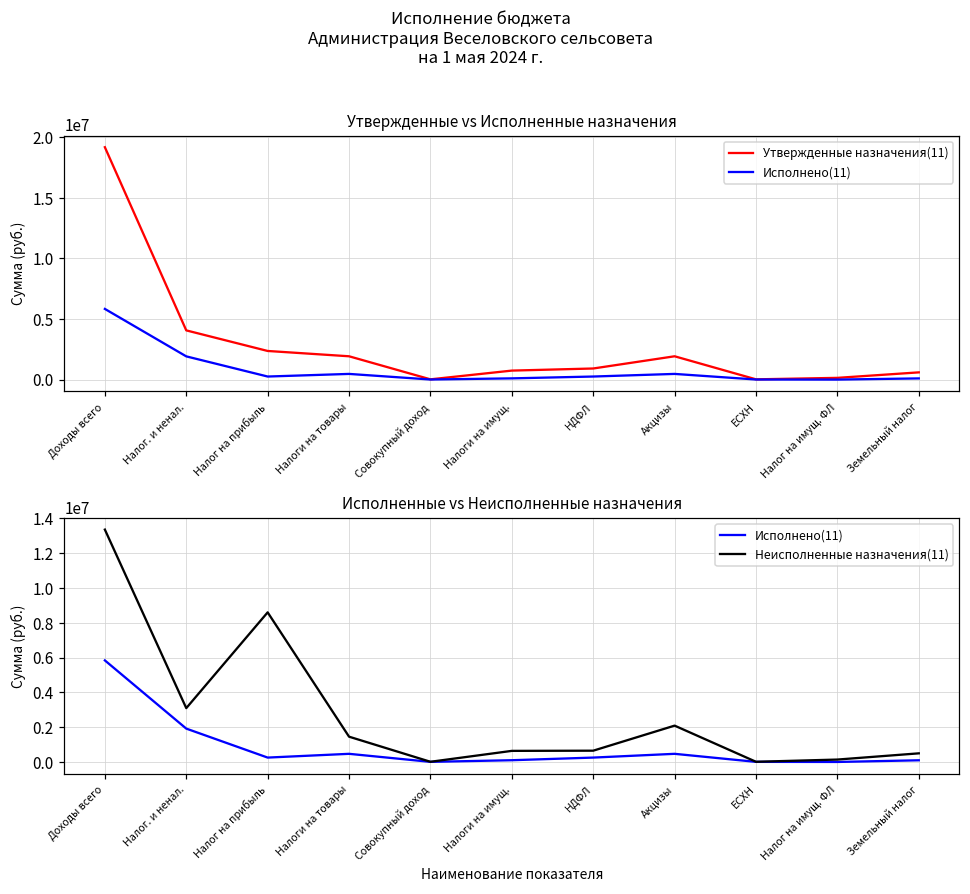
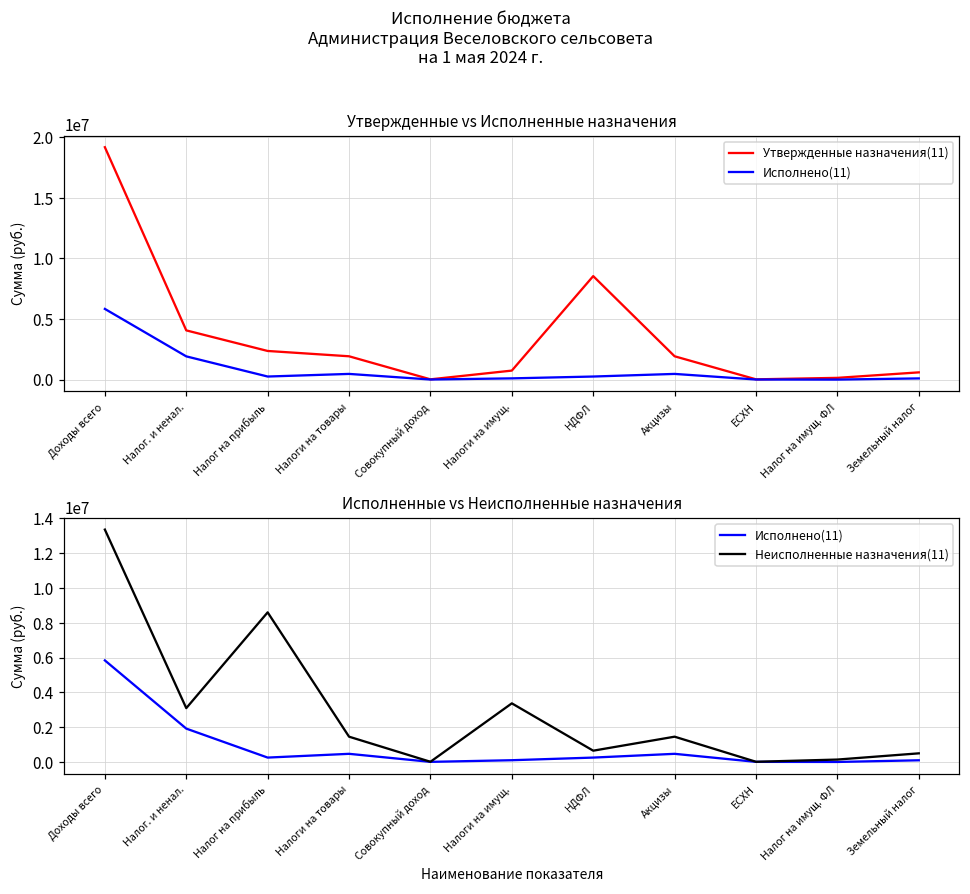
Утвержденные vs Исполненные назначения, Утвержденные назначения(11), НДФЛ: 900000 -> 8500000
Исполненные vs Неисполненные назначения, Неисполненные назначения(11), Налоги на имущ.: 600000 -> 3400000
Исполненные vs Неисполненные назначения, Неисполненные назначения(11), Акцизы: 2100000 -> 1500000
